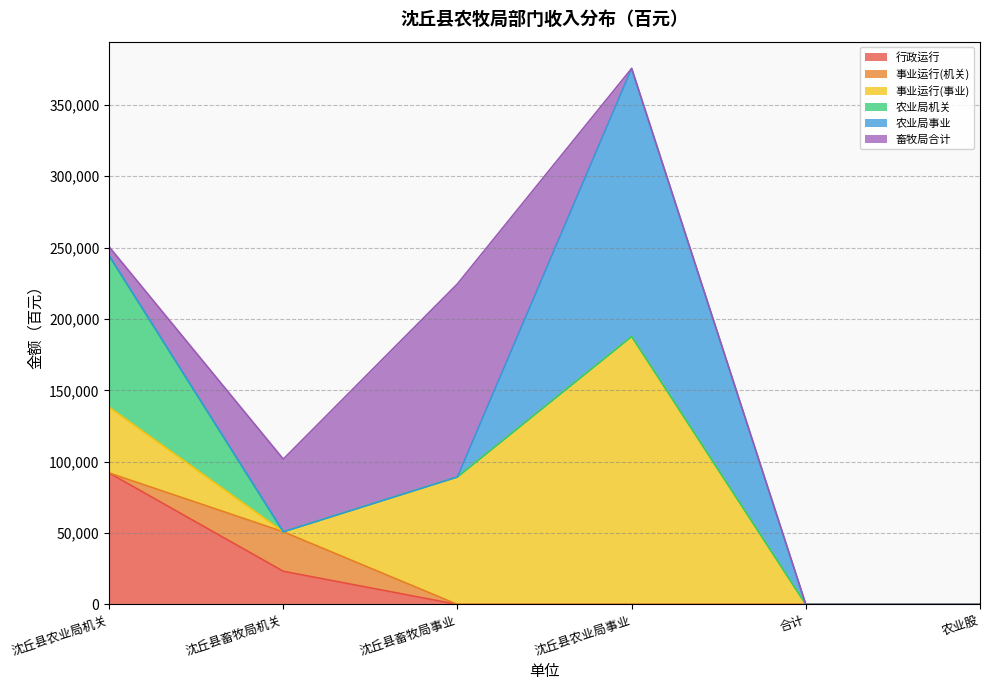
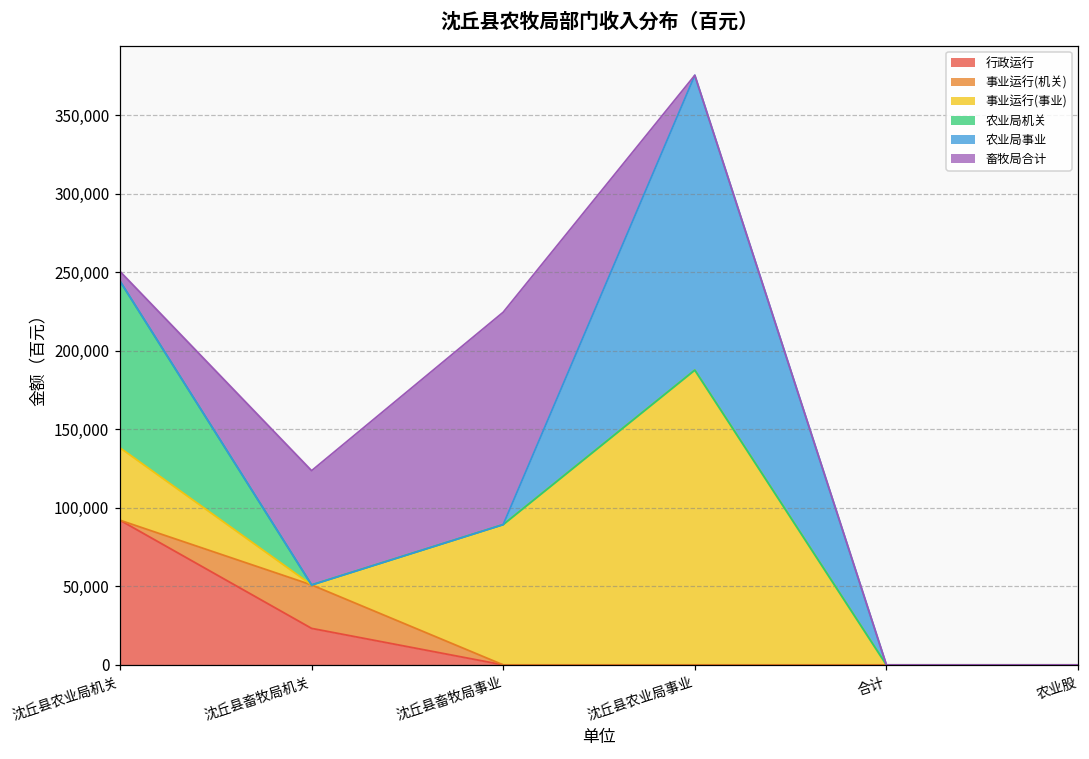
畜牧局合计, 沈丘县畜牧局机关: 51,000 -> 73,000
